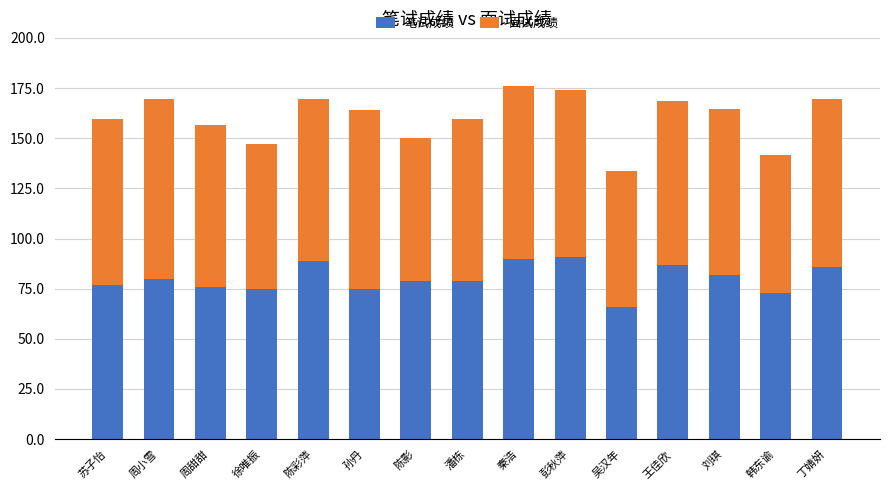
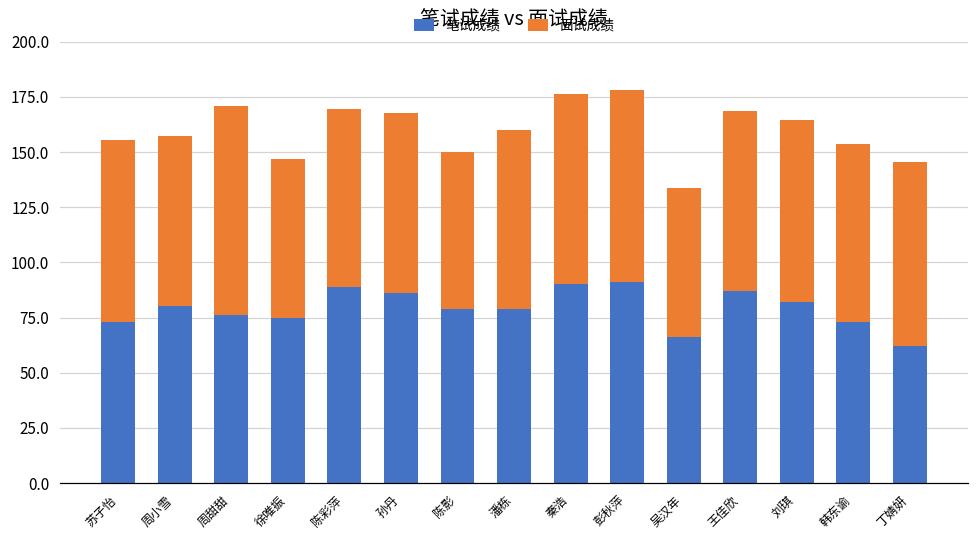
笔试成绩, 苏子怡: 77 -> 73
面试成绩, 周小雪: 90 -> 77
面试成绩, 周甜甜: 81 -> 95
笔试成绩, 孙丹: 75 -> 86
面试成绩, 孙丹: 89 -> 82
面试成绩, 彭秋萍: 83 -> 87
面试成绩, 韩东谕: 68 -> 80
笔试成绩, 丁婧妍: 86 -> 62
